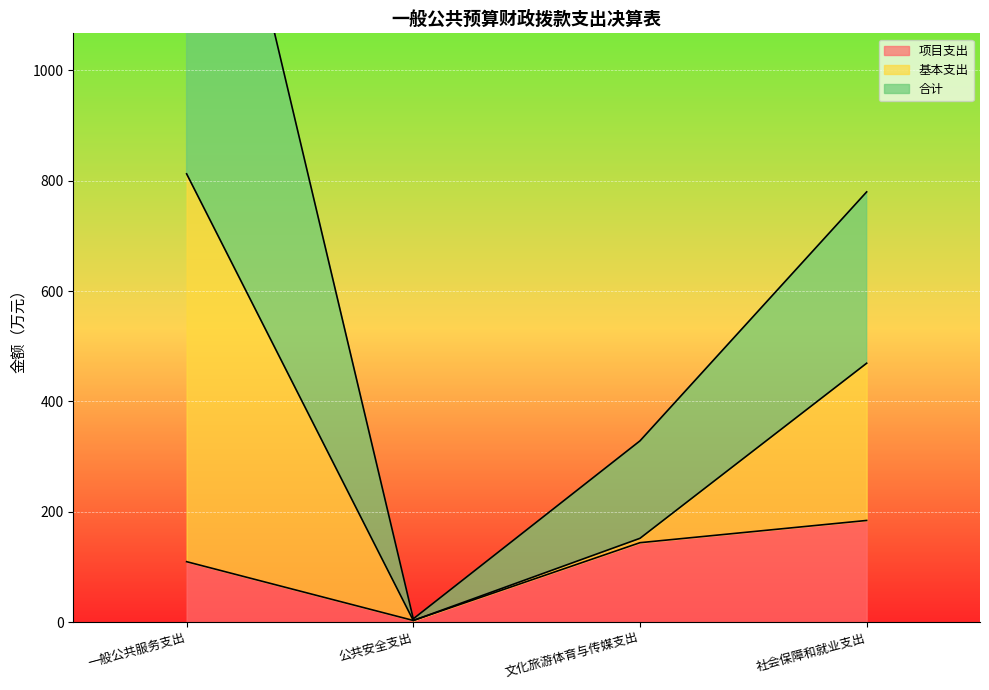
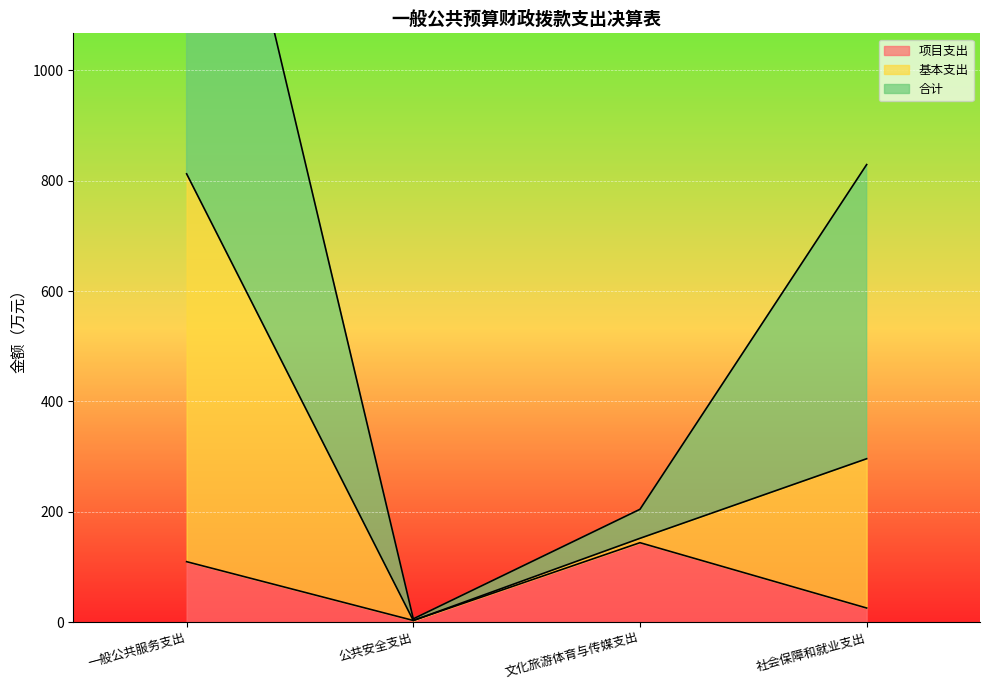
合计, 文化旅游体育与传媒支出: 180 -> 50
项目支出, 社会保障和就业支出: 180 -> 30
基本支出, 社会保障和就业支出: 290 -> 270
合计, 社会保障和就业支出: 310 -> 530
